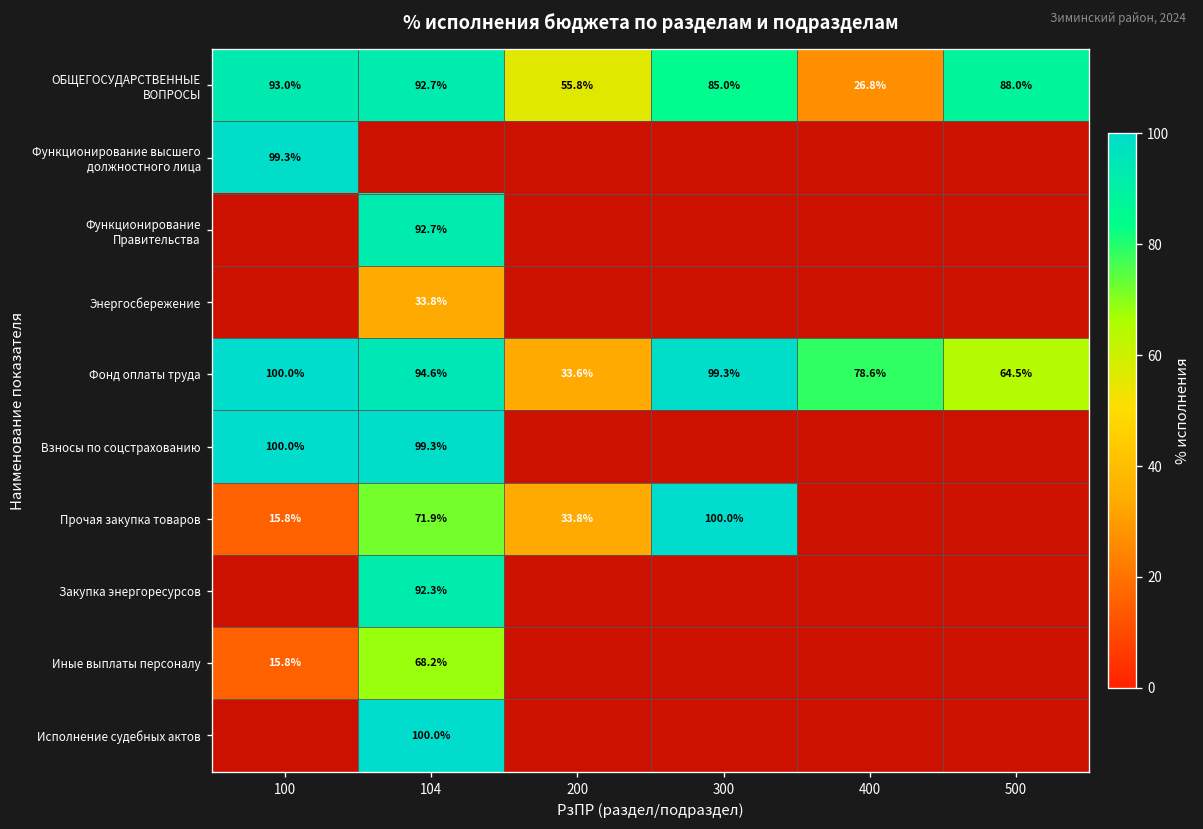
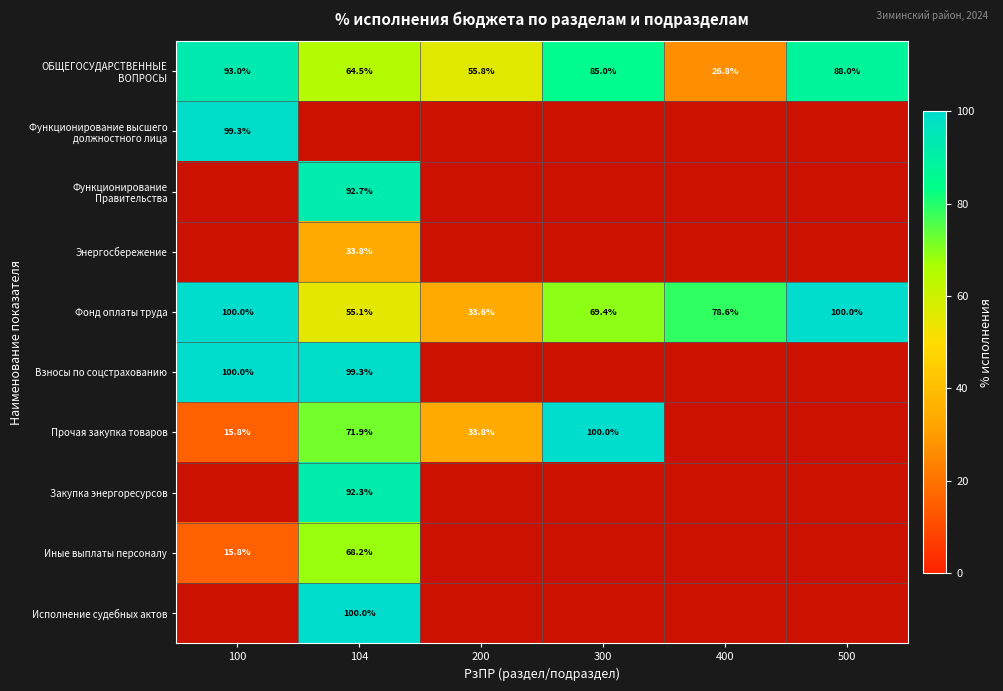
ОБЩЕГОСУДАРСТВЕННЫЕ ВОПРОСЫ, 104: 92.7% -> 64.5%
Фонд оплаты труда, 104: 94.6% -> 55.1%
Фонд оплаты труда, 300: 99.3% -> 69.4%
Фонд оплаты труда, 500: 64.5% -> 100.0%
